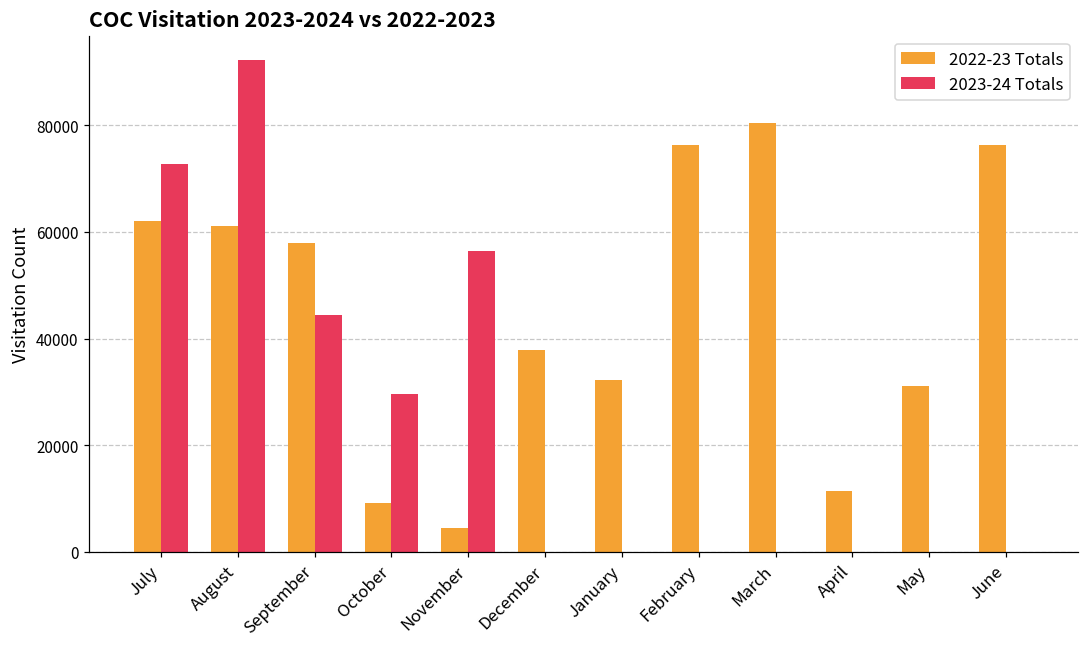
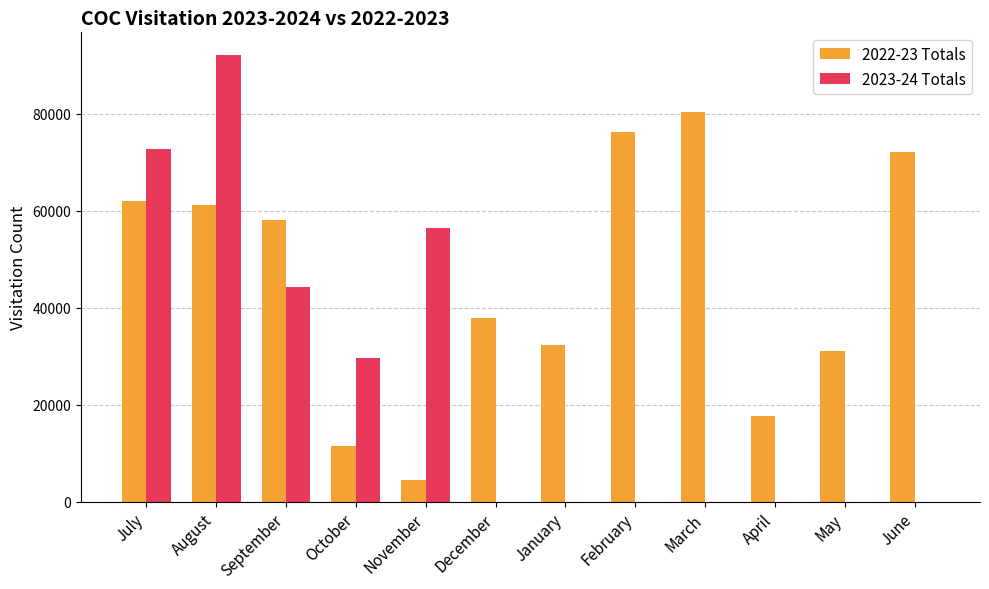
2022-23 Totals, October: 9000 -> 11000
2022-23 Totals, April: 11000 -> 18000
2022-23 Totals, June: 76000 -> 72000
